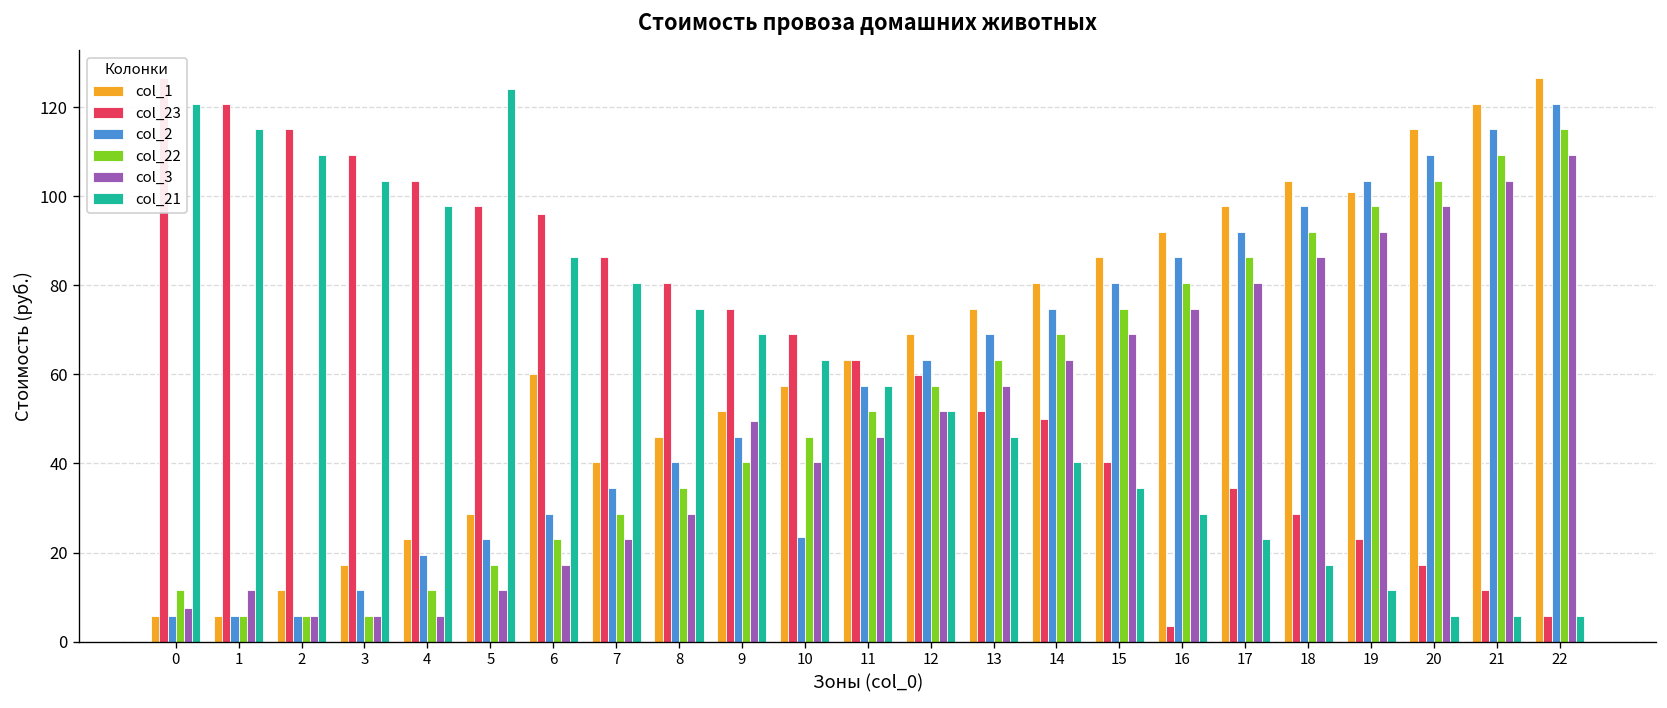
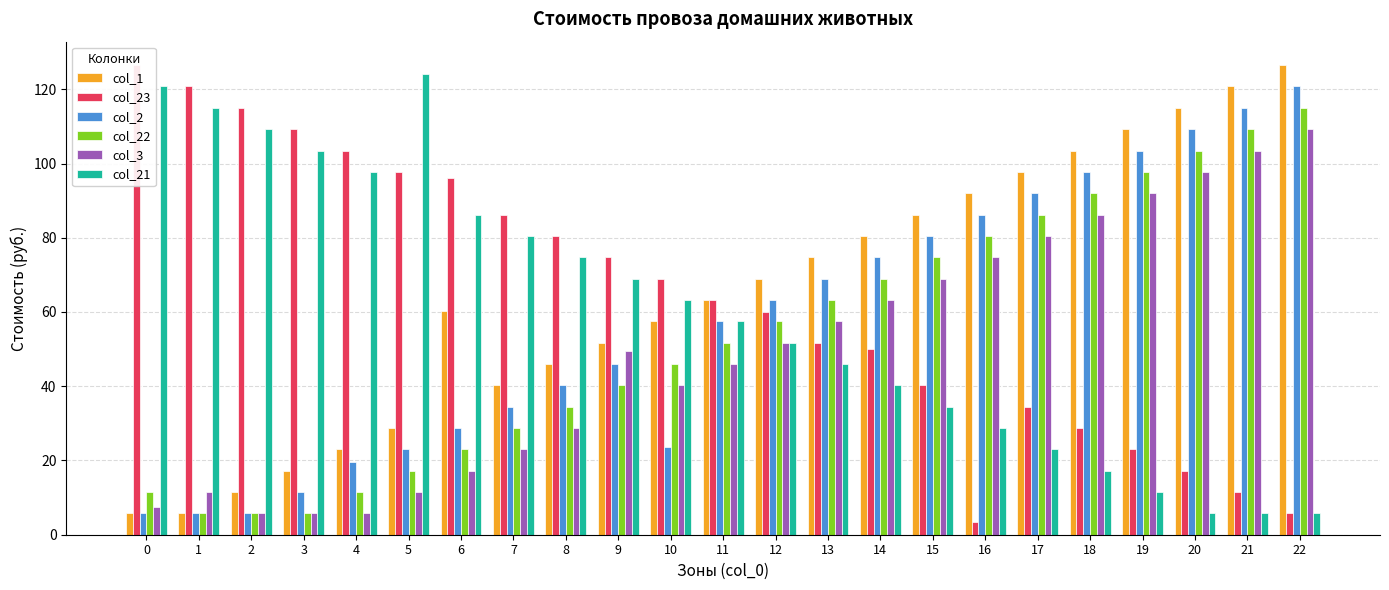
col_1, 19: 101 -> 109
